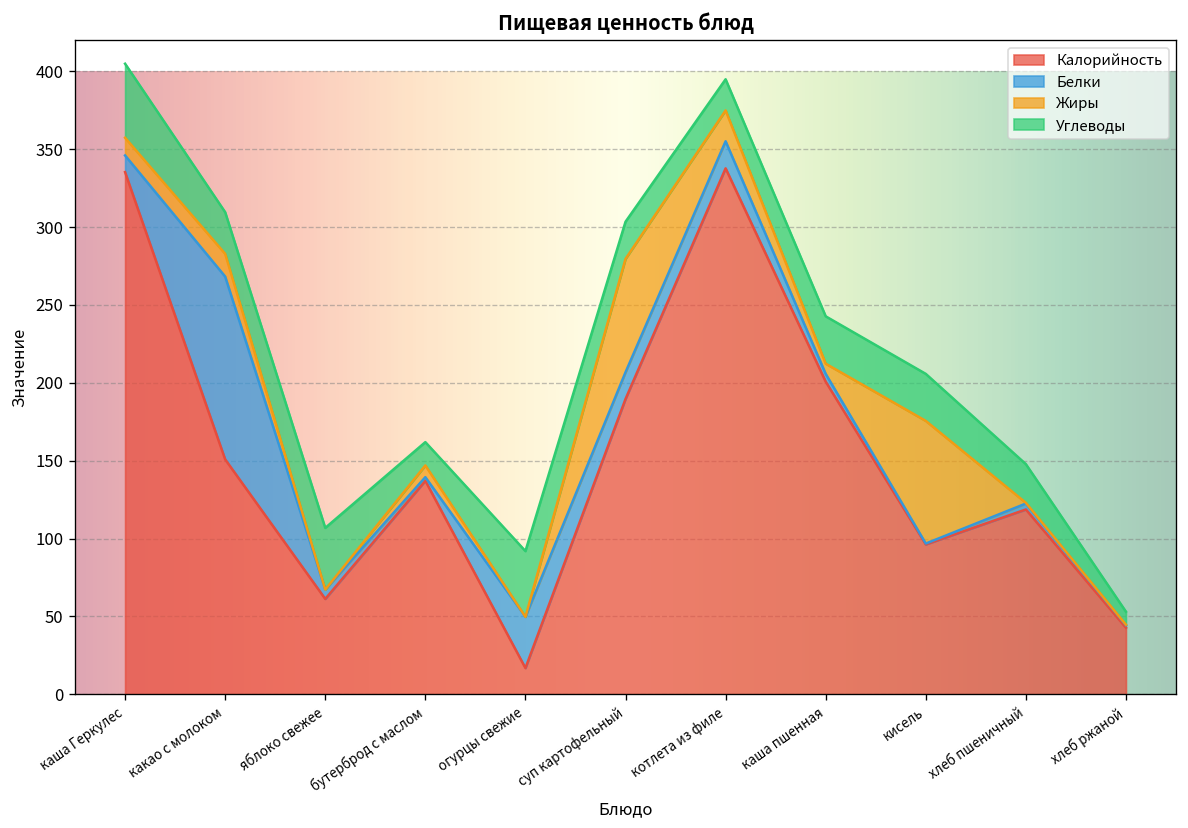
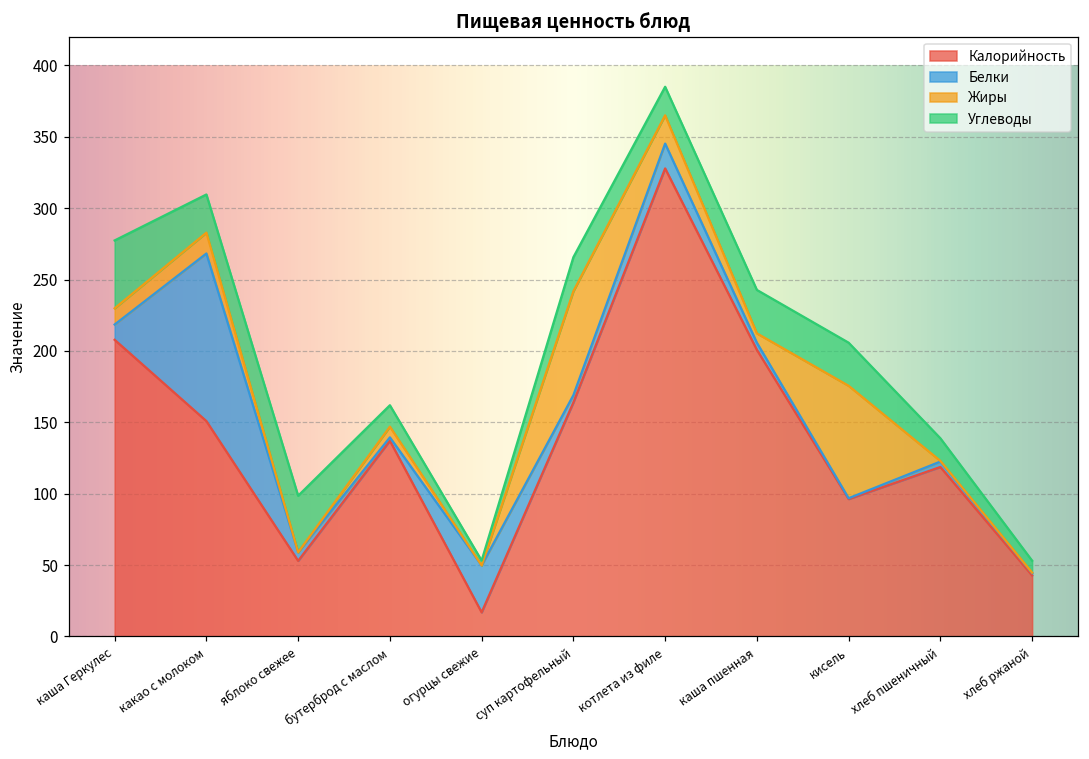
Калорийность, каша Геркулес: 335 -> 208
Калорийность, яблоко свежее: 61 -> 53
Углеводы, огурцы свежие: 42 -> 3
Калорийность, суп картофельный: 190 -> 164
Белки, суп картофельный: 17 -> 5
Калорийность, котлета из филе: 338 -> 328
Углеводы, хлеб пшеничный: 25 -> 16
